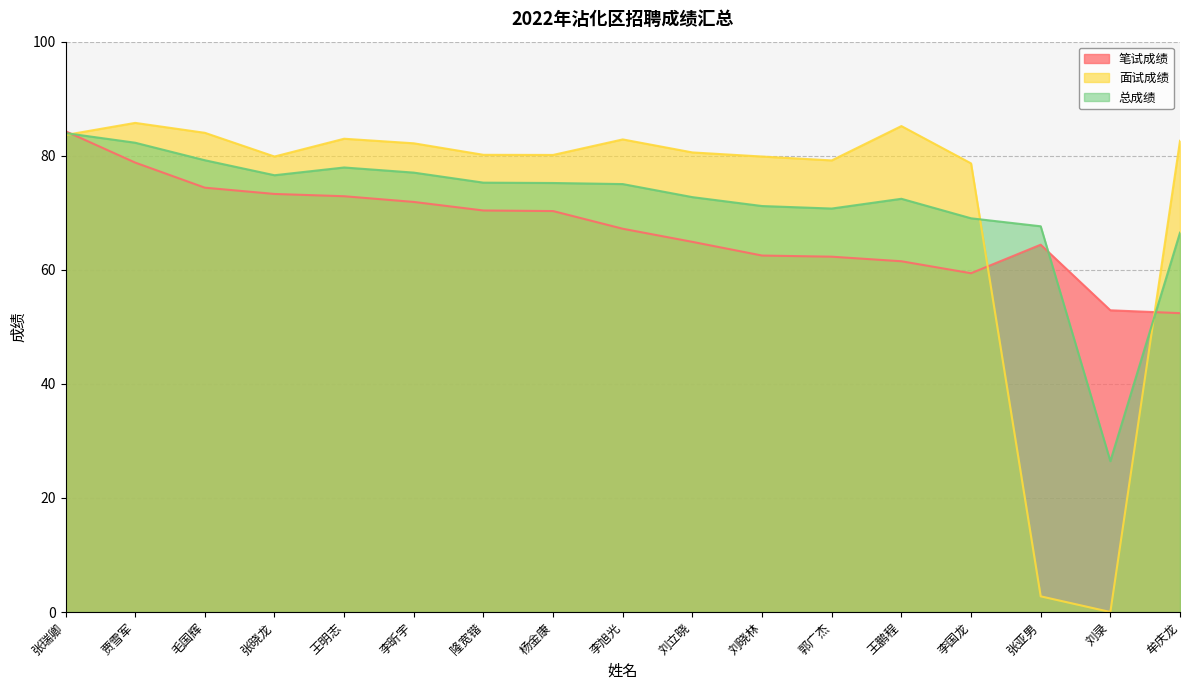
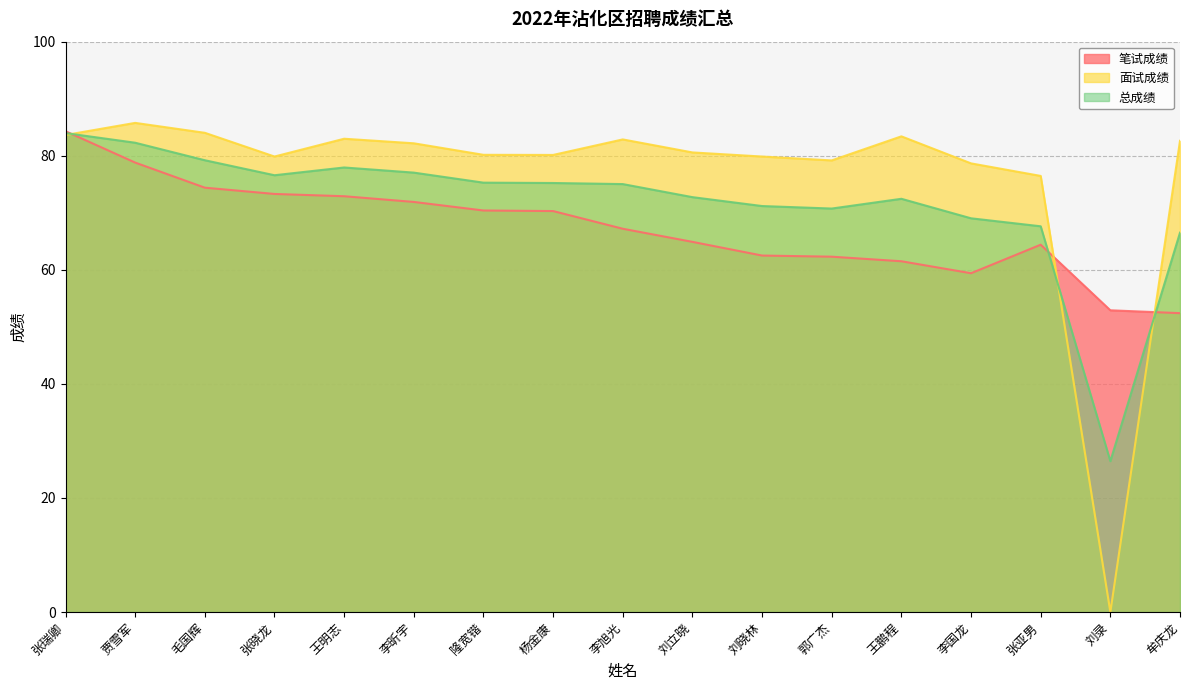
面试成绩, 王鹏程: 85 -> 83
面试成绩, 张亚男: 3 -> 76
